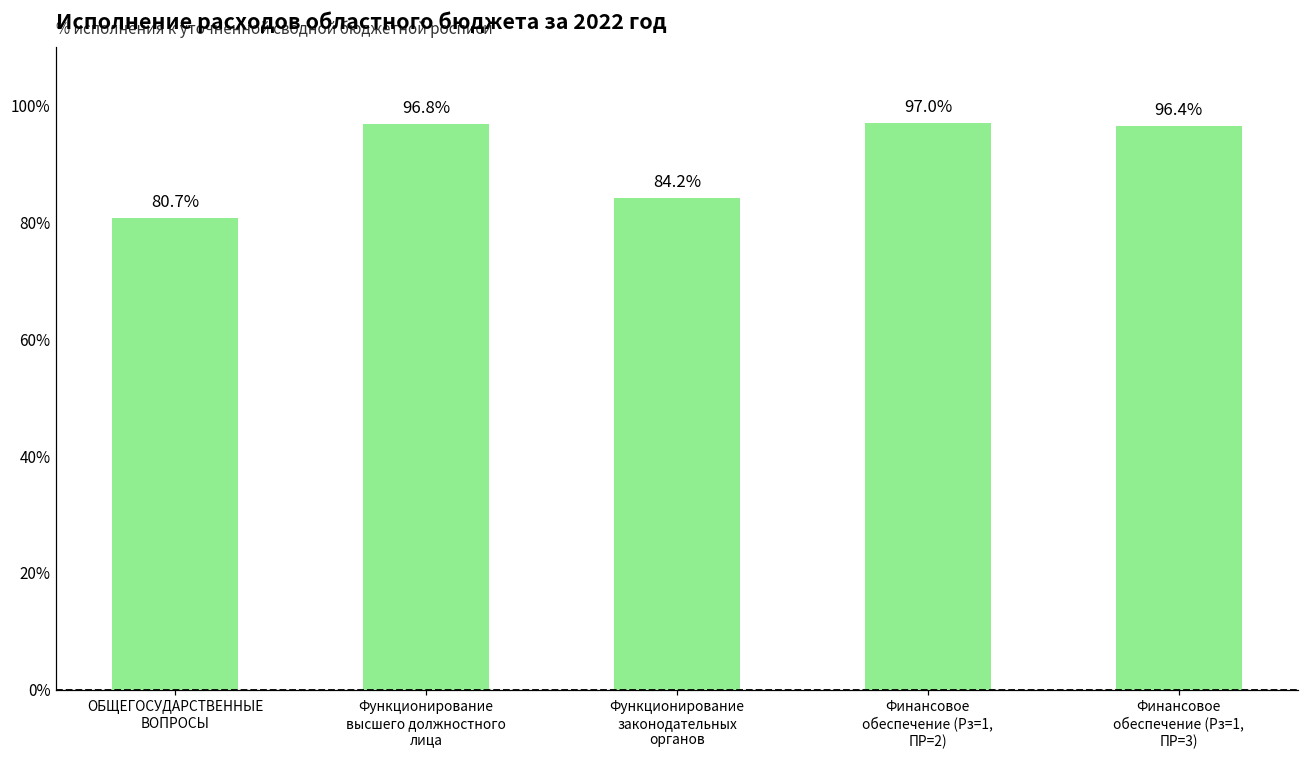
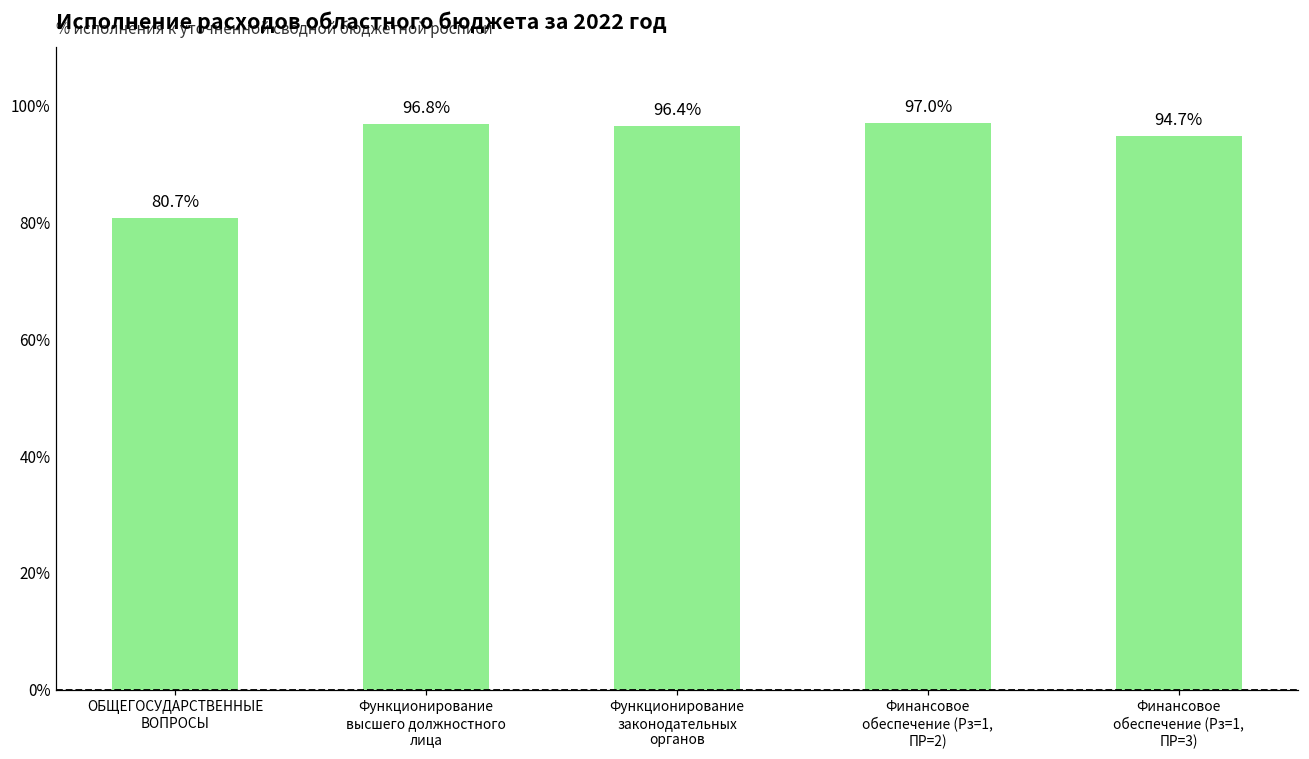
Функционирование законодательных органов: 84.2% -> 96.4%
Финансовое обеспечение (Рз=1, ПР=3): 96.4% -> 94.7%
